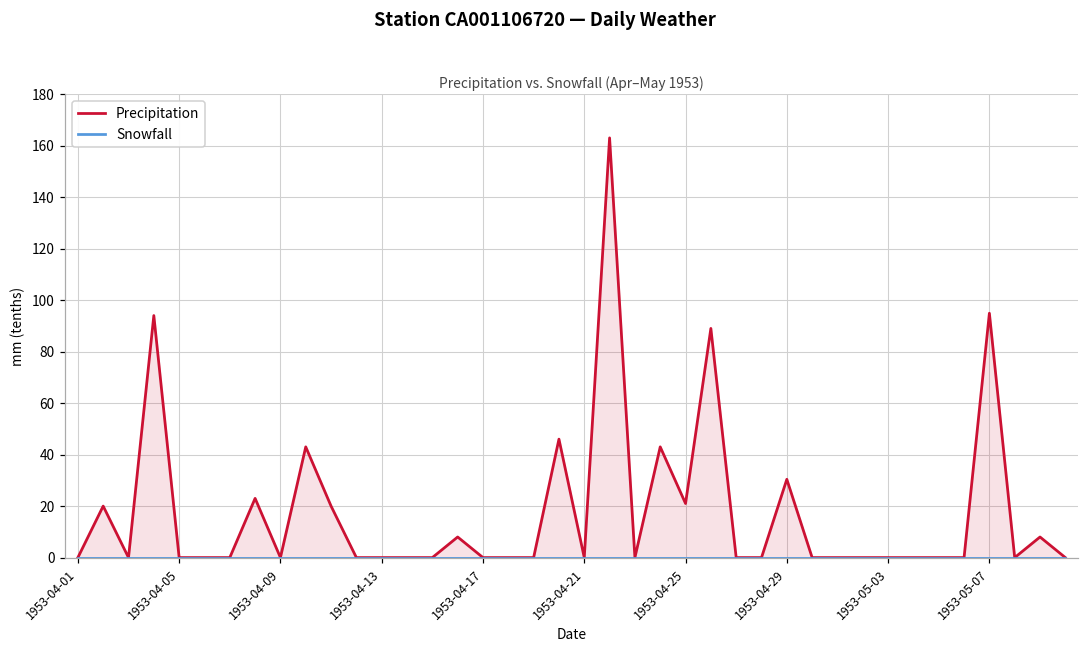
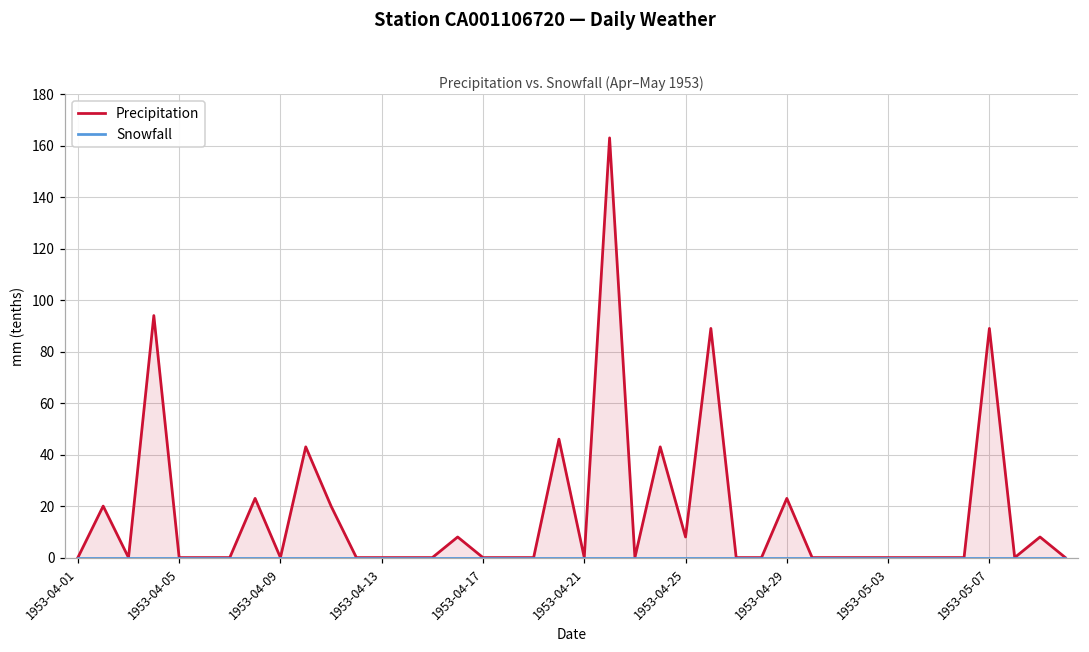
Precipitation, 1953-04-25: 21 -> 8
Precipitation, 1953-04-29: 30 -> 23
Precipitation, 1953-05-07: 95 -> 89
